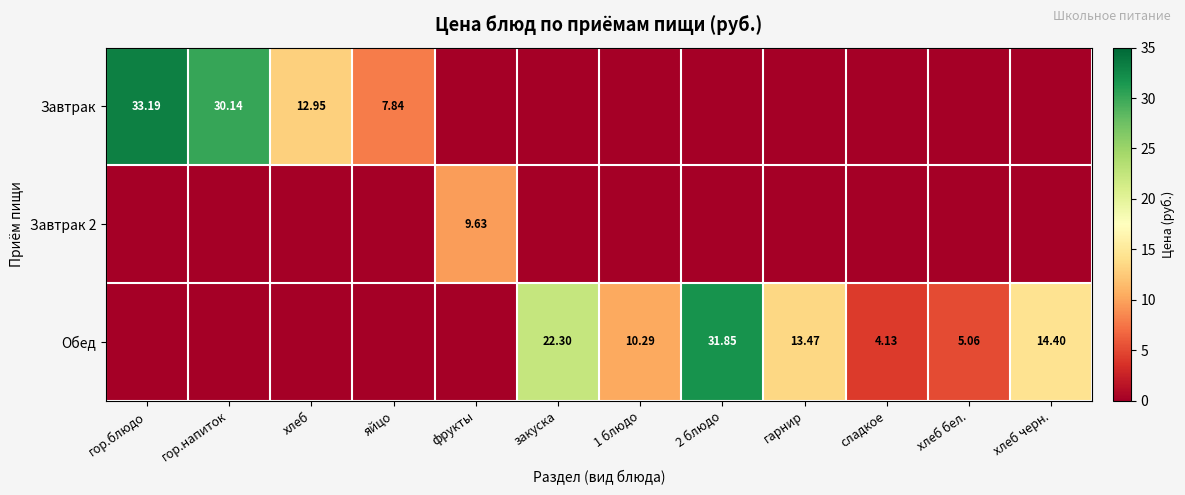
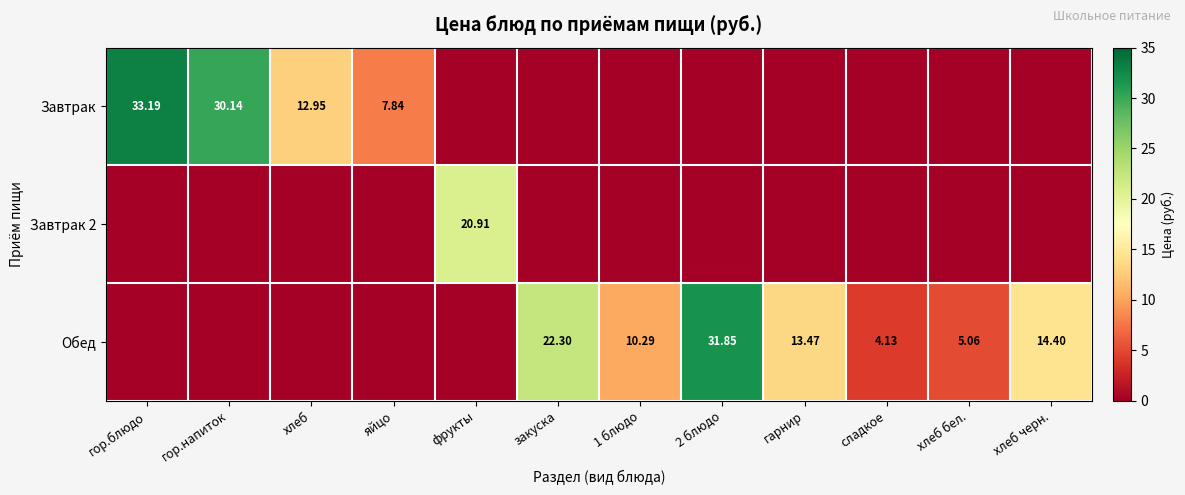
Завтрак 2, фрукты: 9.63 -> 20.91
